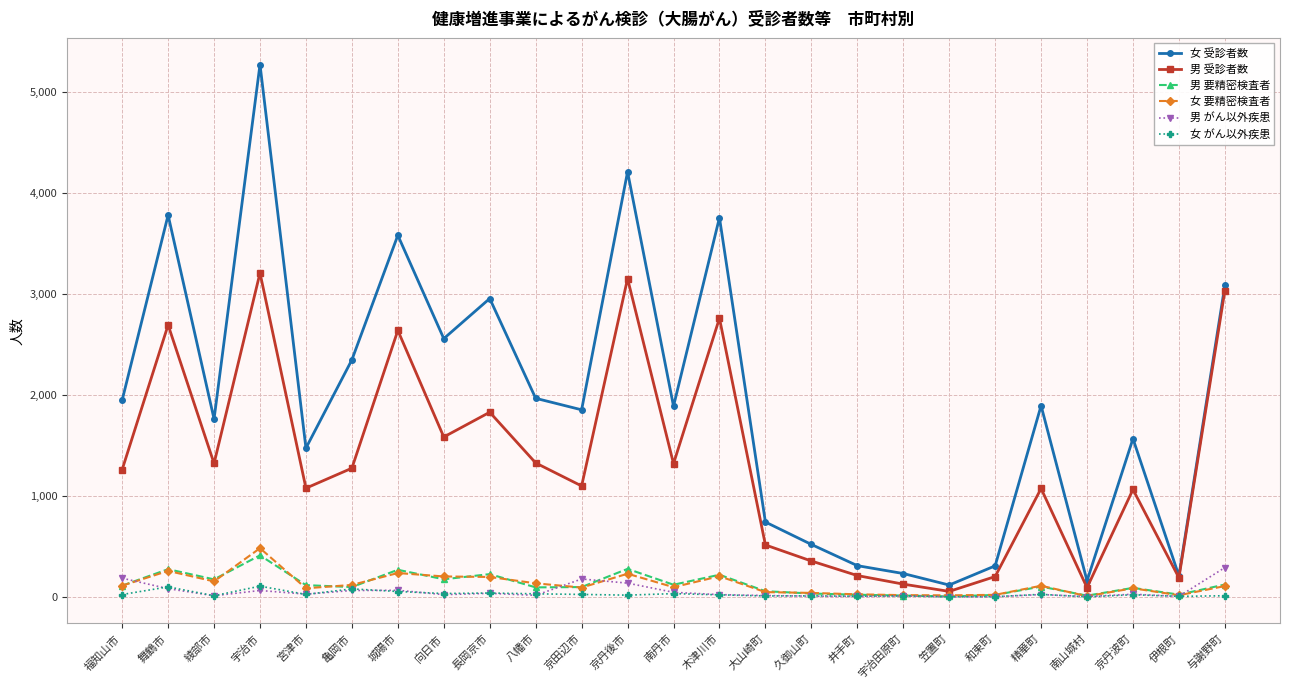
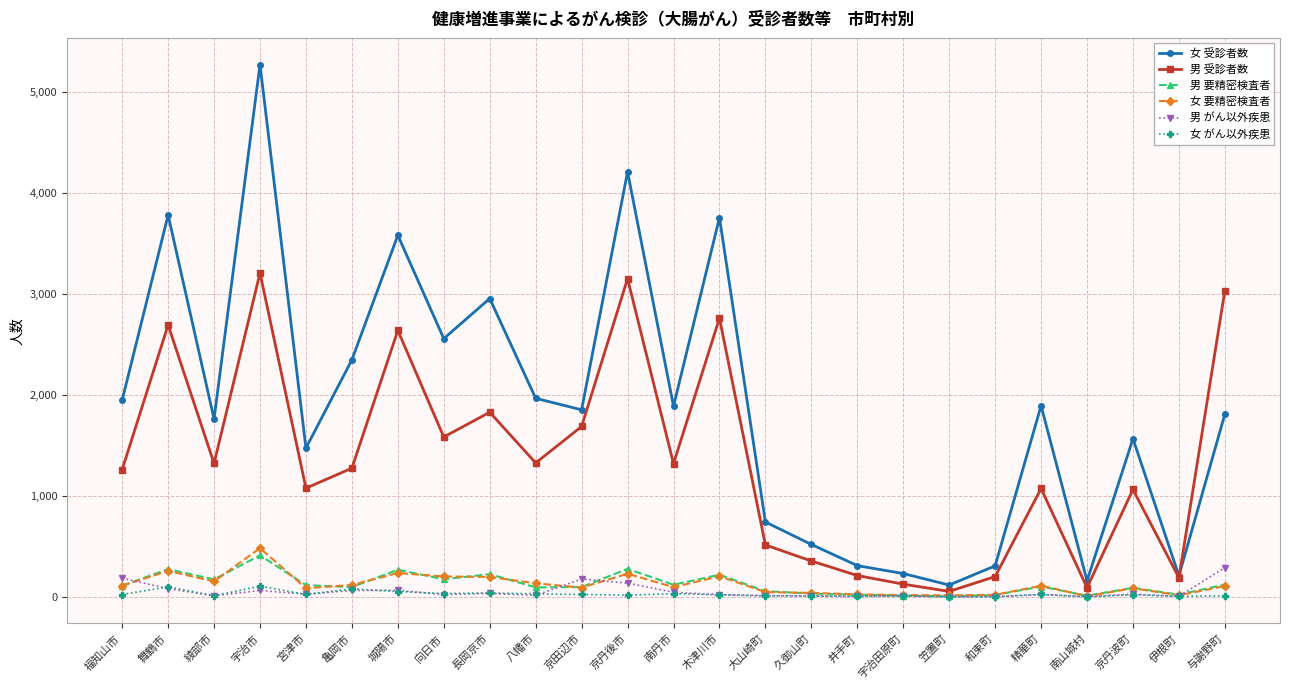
男 受診者数, 京田辺市: 1,100 -> 1,690
女 受診者数, 与謝野町: 3,080 -> 1,810
